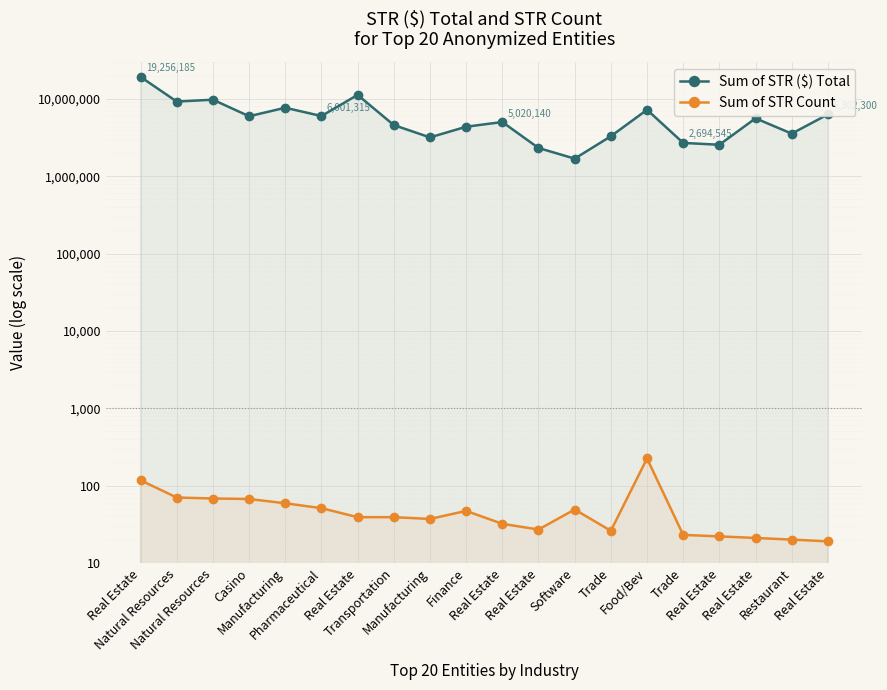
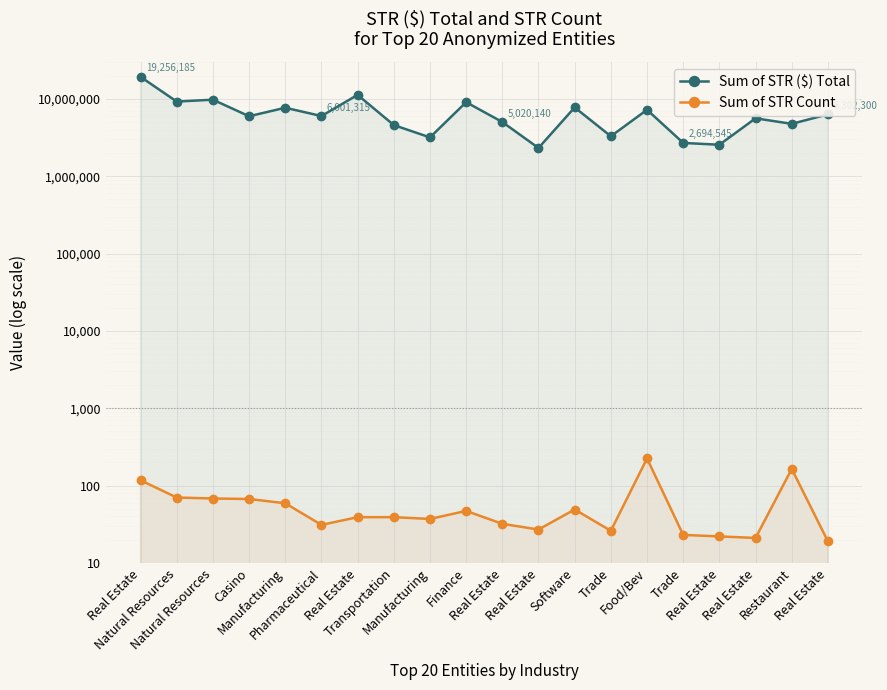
Sum of STR Count, Pharmaceutical: 50 -> 31
Sum of STR ($) Total, Finance: 4,000,000 -> 9,000,000
Sum of STR ($) Total, Software: 1,700,000 -> 8,000,000
Sum of STR ($) Total, Restaurant: 4,000,000 -> 5,000,000
Sum of STR Count, Restaurant: 20 -> 160
